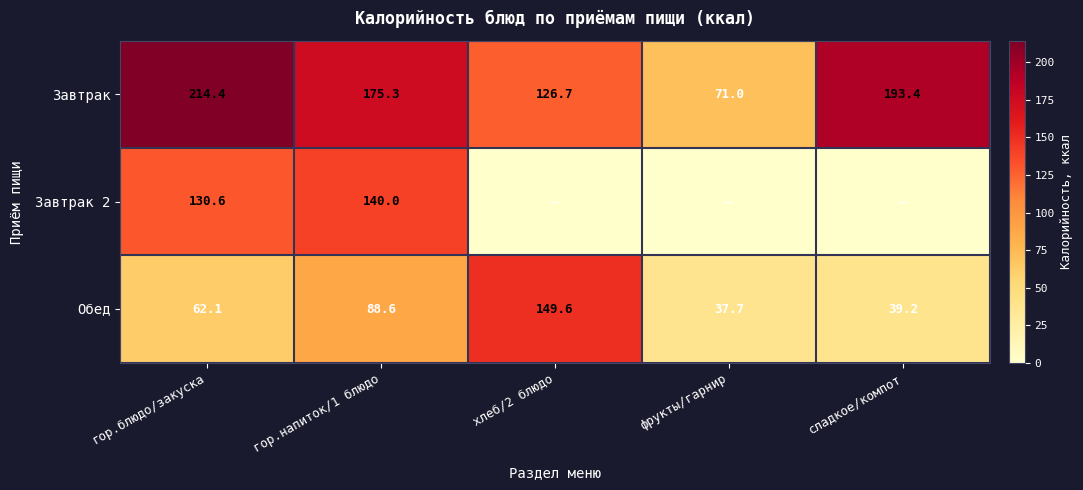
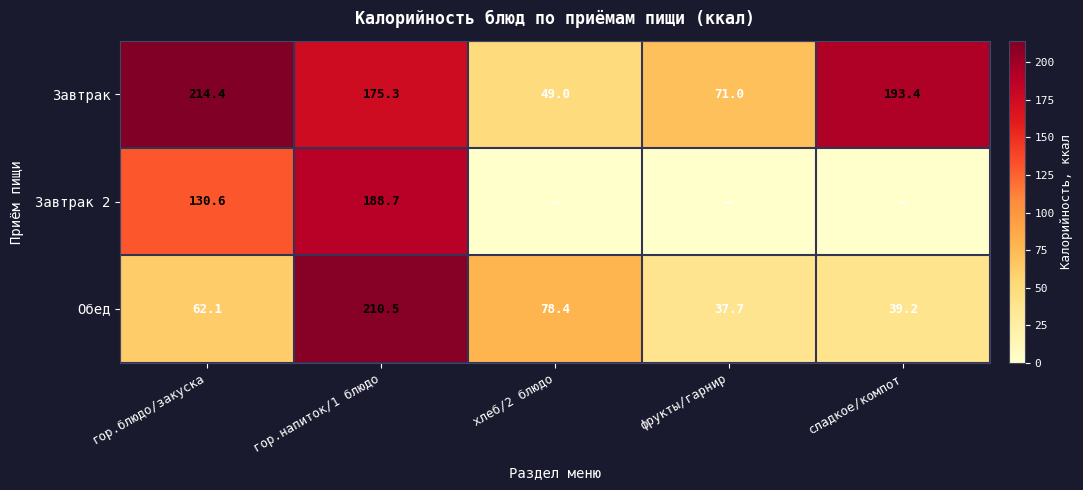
Завтрак, хлеб/2 блюдо: 126.7 -> 49.0
Завтрак 2, гор.напиток/1 блюдо: 140.0 -> 188.7
Обед, гор.напиток/1 блюдо: 88.6 -> 210.5
Обед, хлеб/2 блюдо: 149.6 -> 78.4
